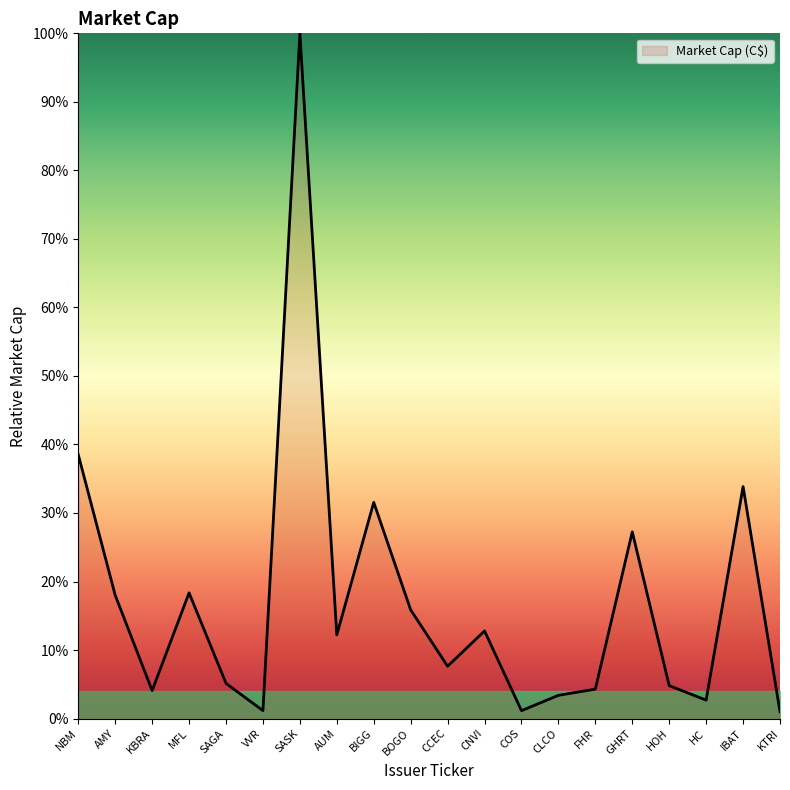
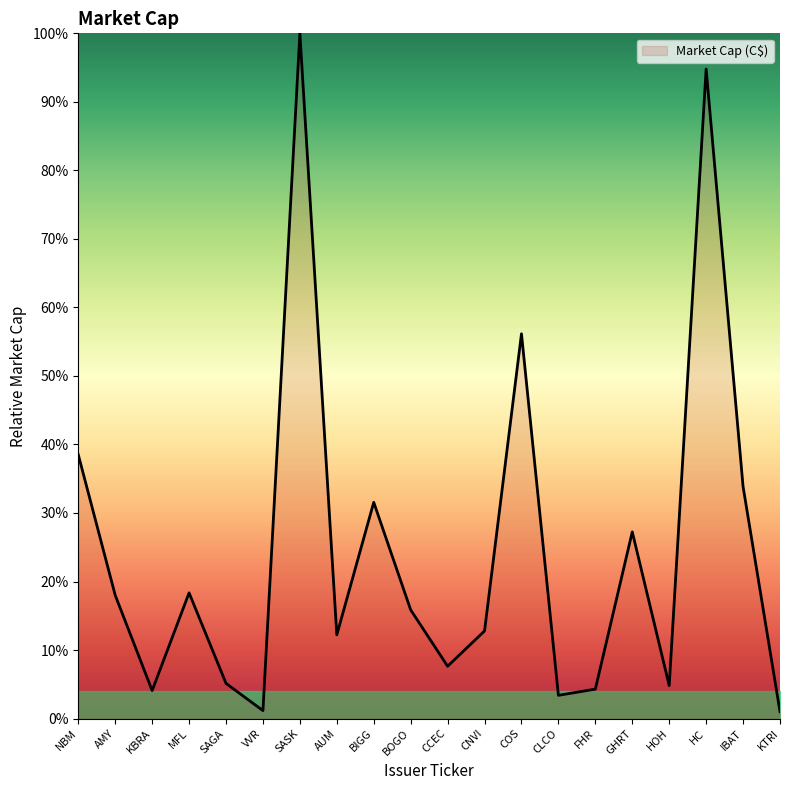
Market Cap (C$), COS: 1% -> 56%
Market Cap (C$), HC: 3% -> 95%
